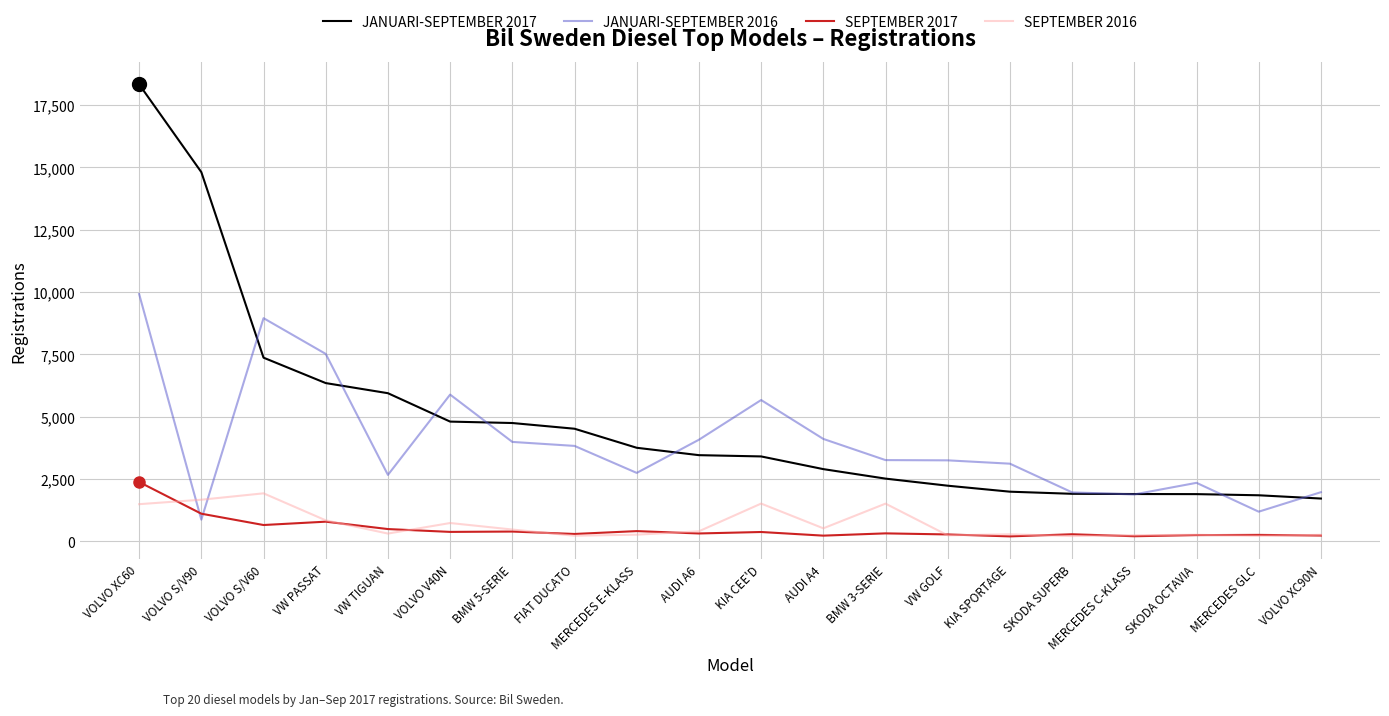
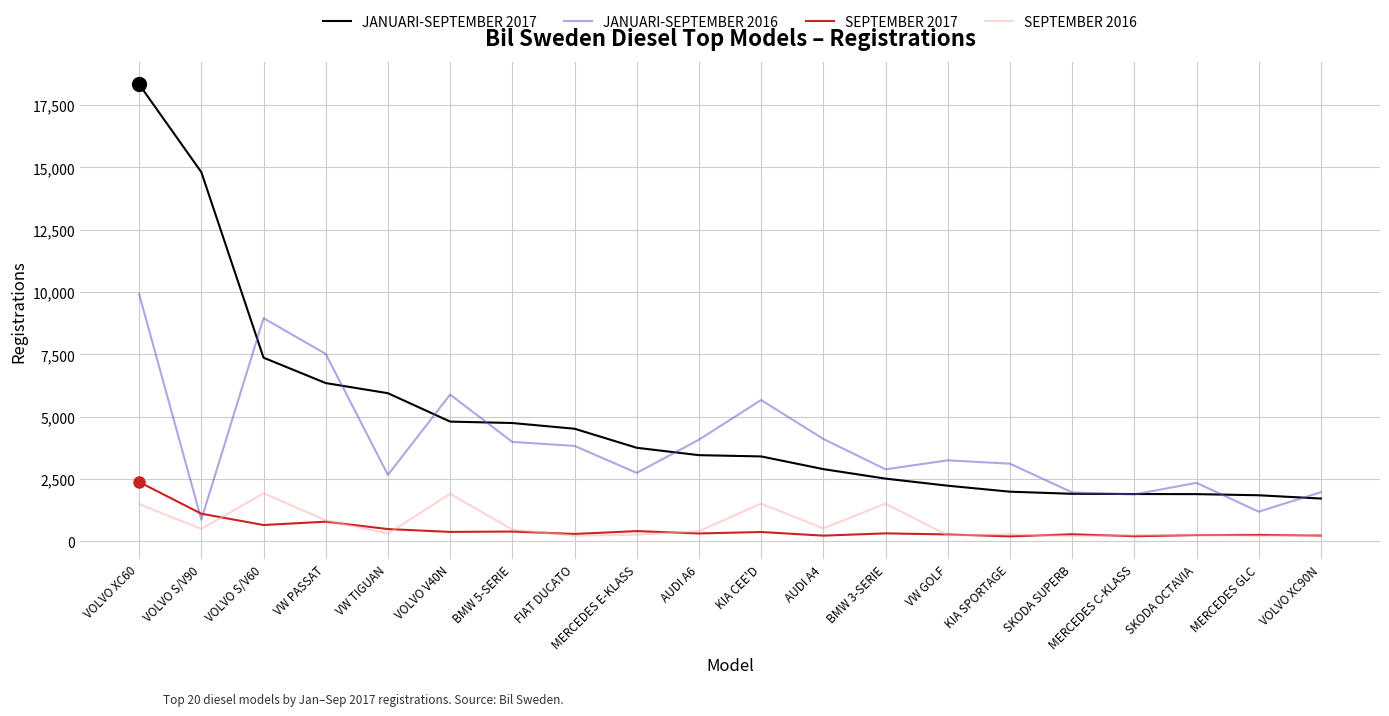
SEPTEMBER 2016, VOLVO S/V90: 1,700 -> 500
SEPTEMBER 2016, VOLVO V40N: 700 -> 1,900
JANUARI-SEPTEMBER 2016, BMW 3-SERIE: 3,300 -> 2,900
